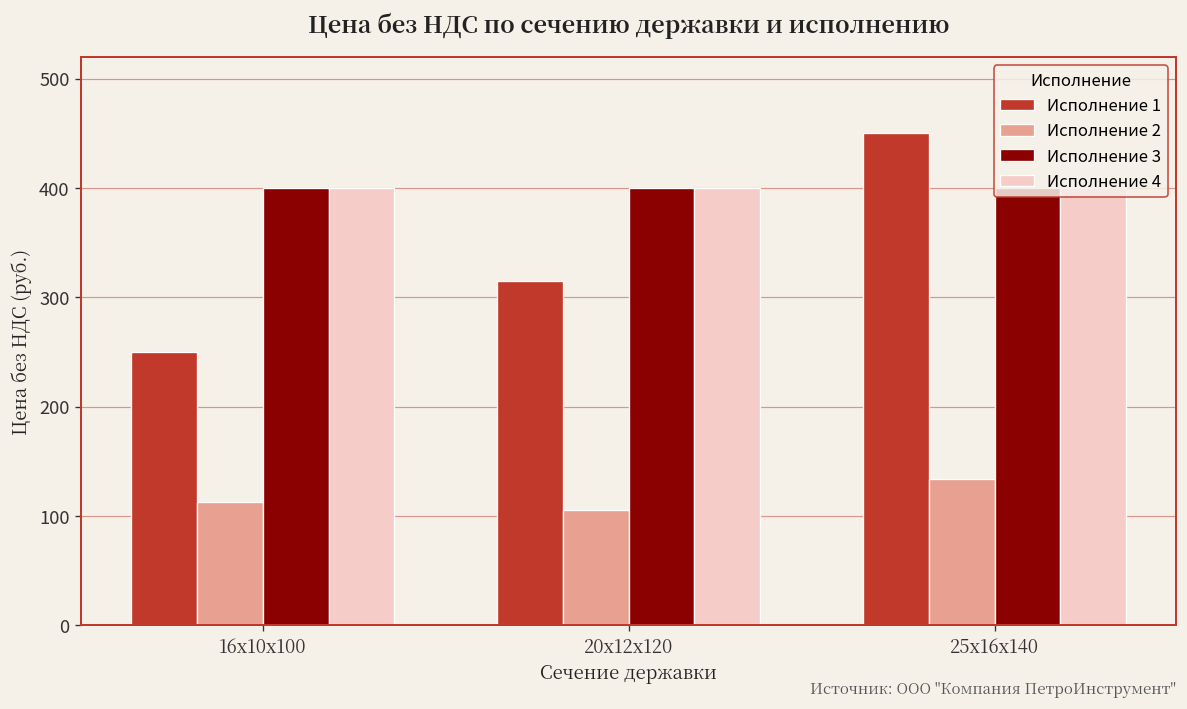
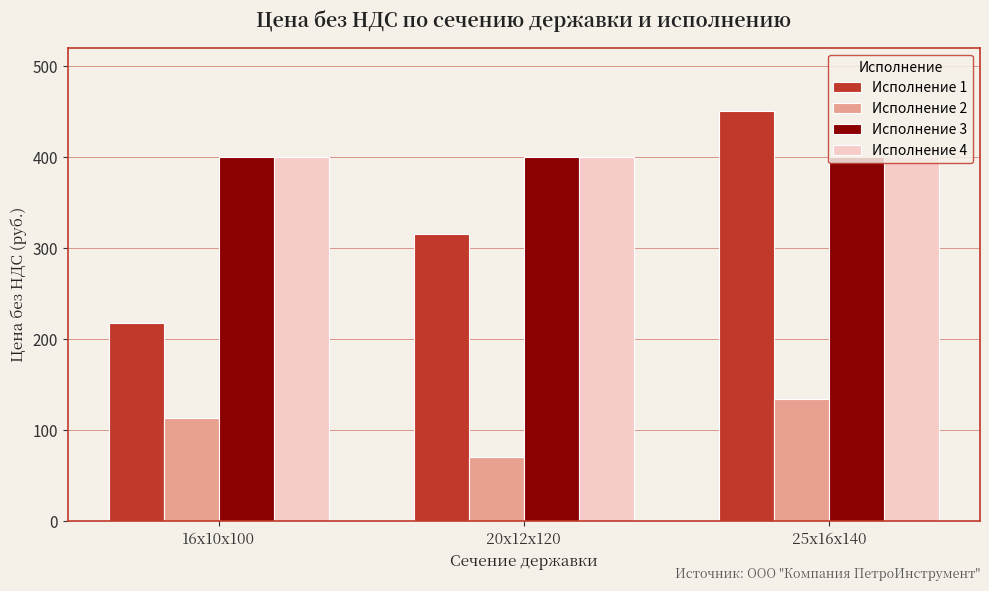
Исполнение 1, 16х10х100: 250 -> 220
Исполнение 2, 20х12х120: 110 -> 70
